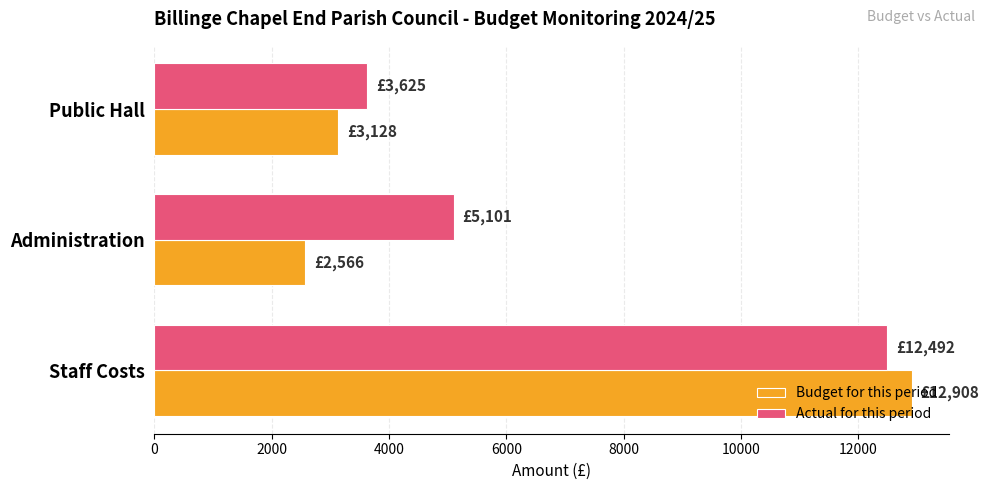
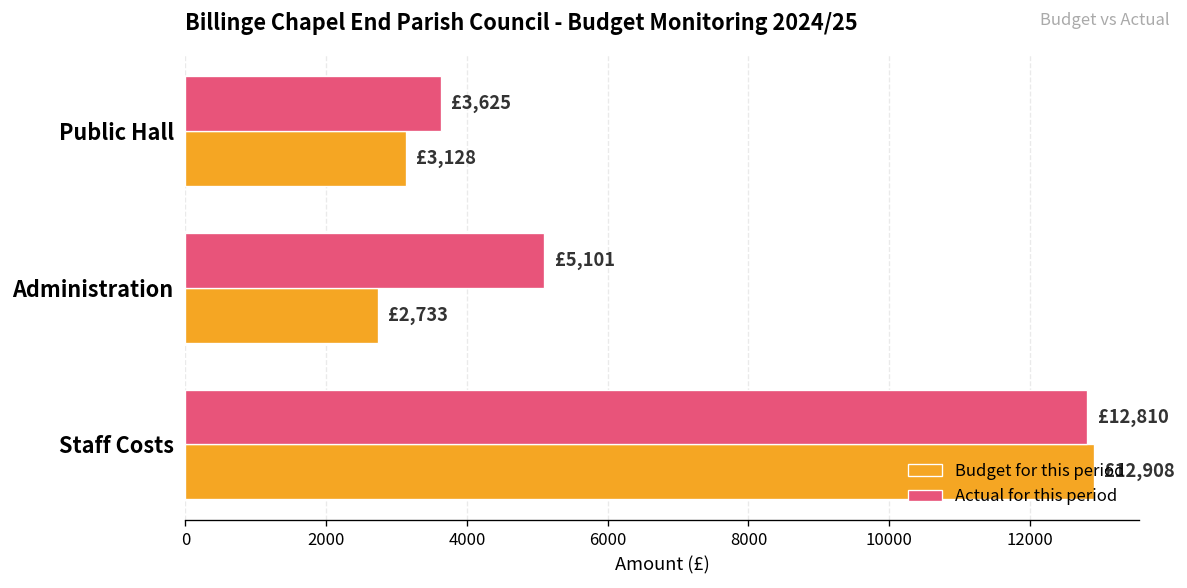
Budget for this period, Administration: £2,566 -> £2,733
Actual for this period, Staff Costs: £12,492 -> £12,810
